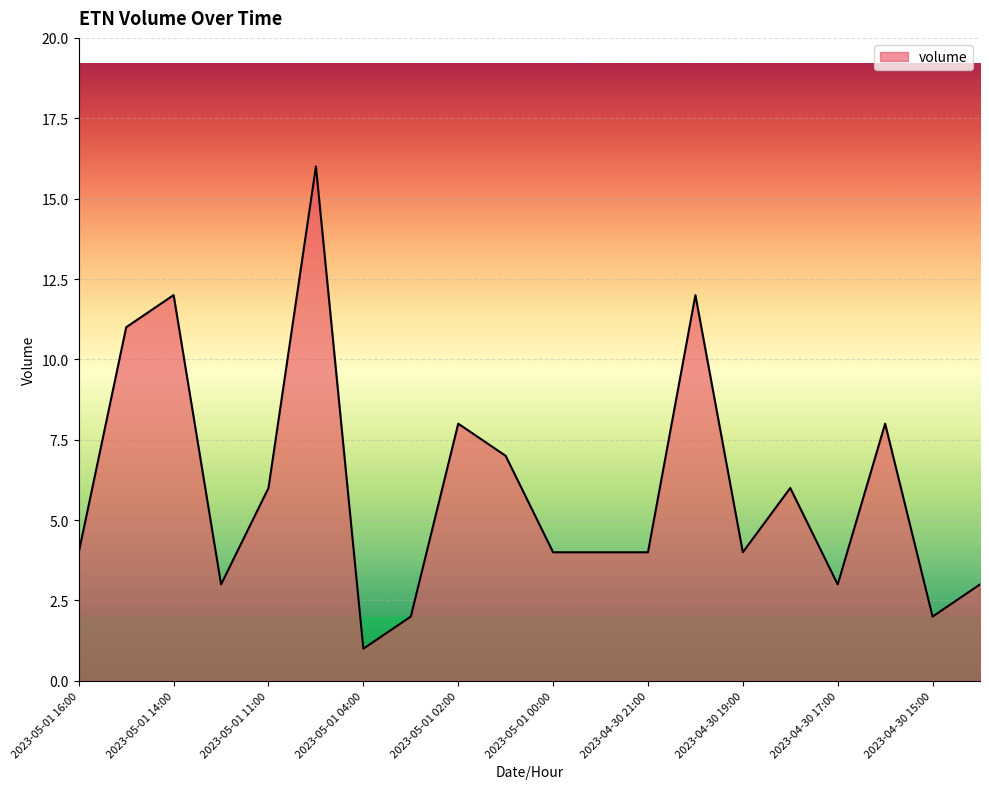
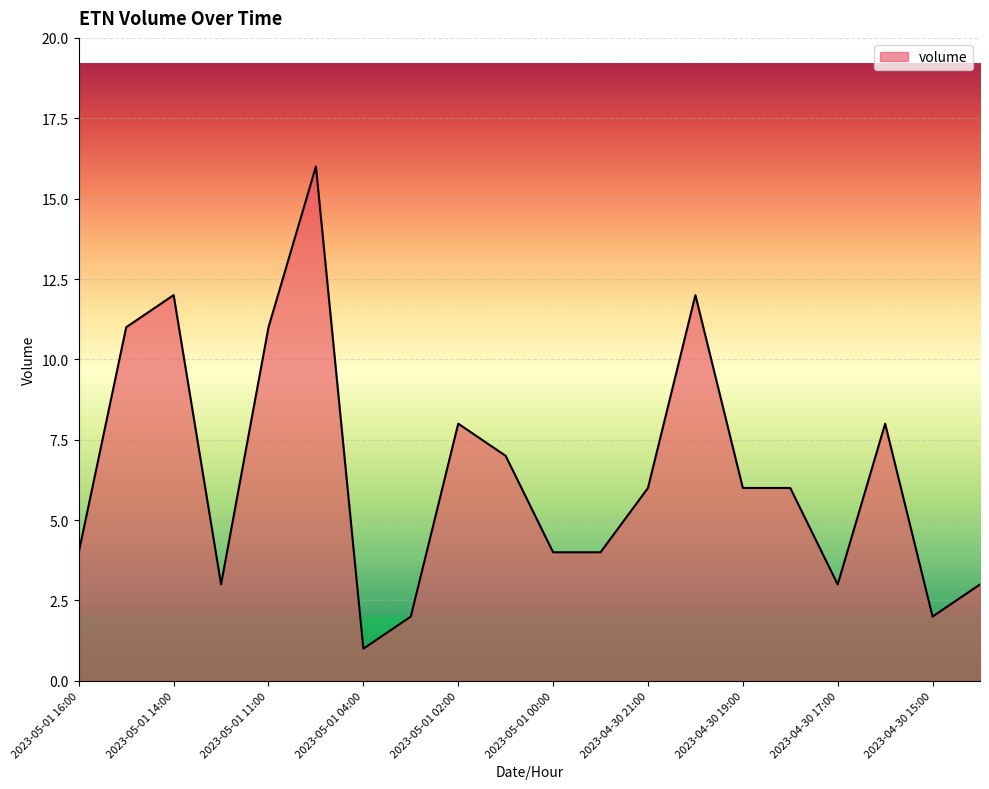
2023-05-01 11:00: 6 -> 11
2023-04-30 21:00: 4 -> 6
2023-04-30 19:00: 4 -> 6
